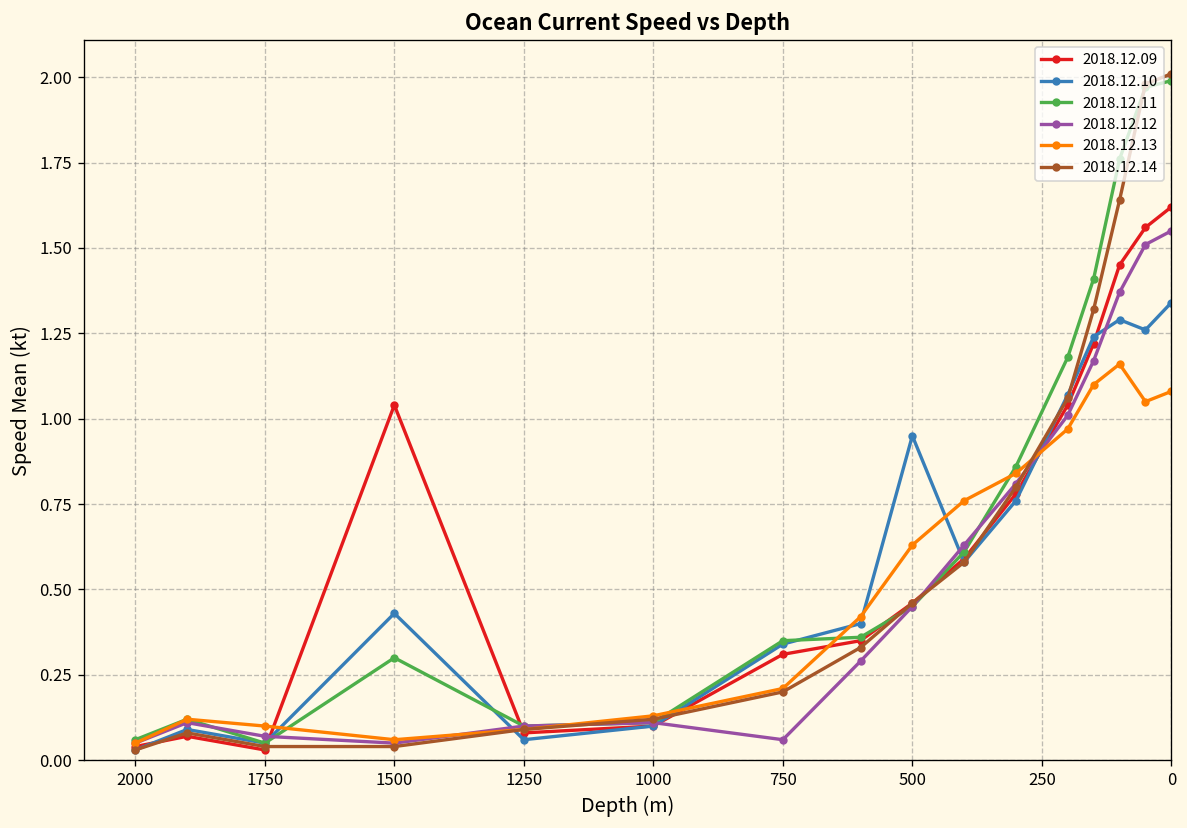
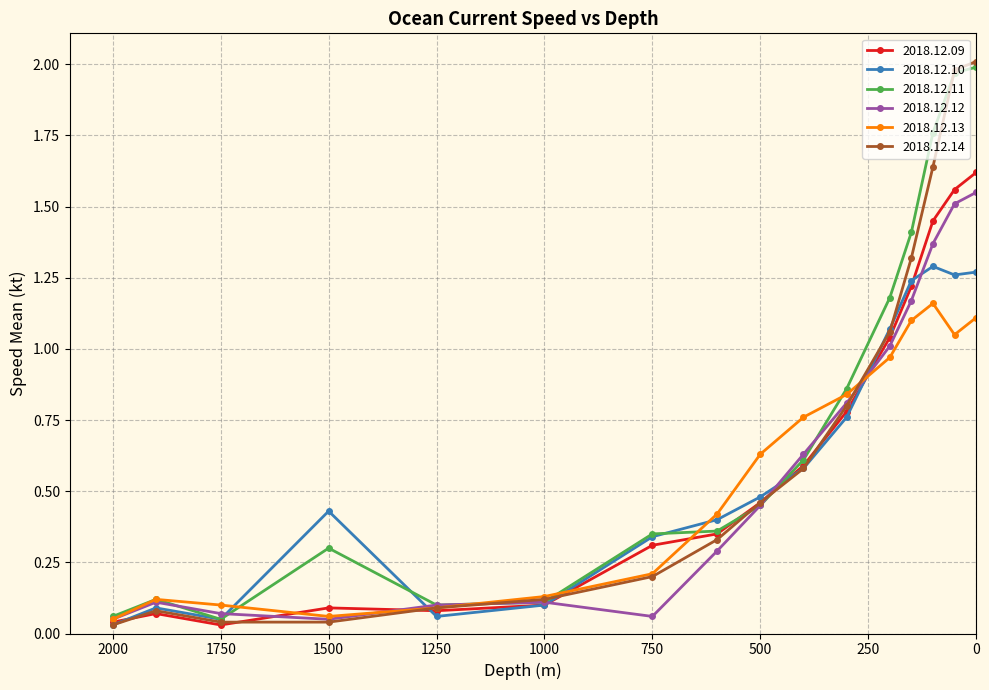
2018.12.09, 1500: 1.04 -> 0.09
2018.12.10, 500: 0.95 -> 0.48
2018.12.10, 0: 1.34 -> 1.27
2018.12.13, 0: 1.08 -> 1.11
